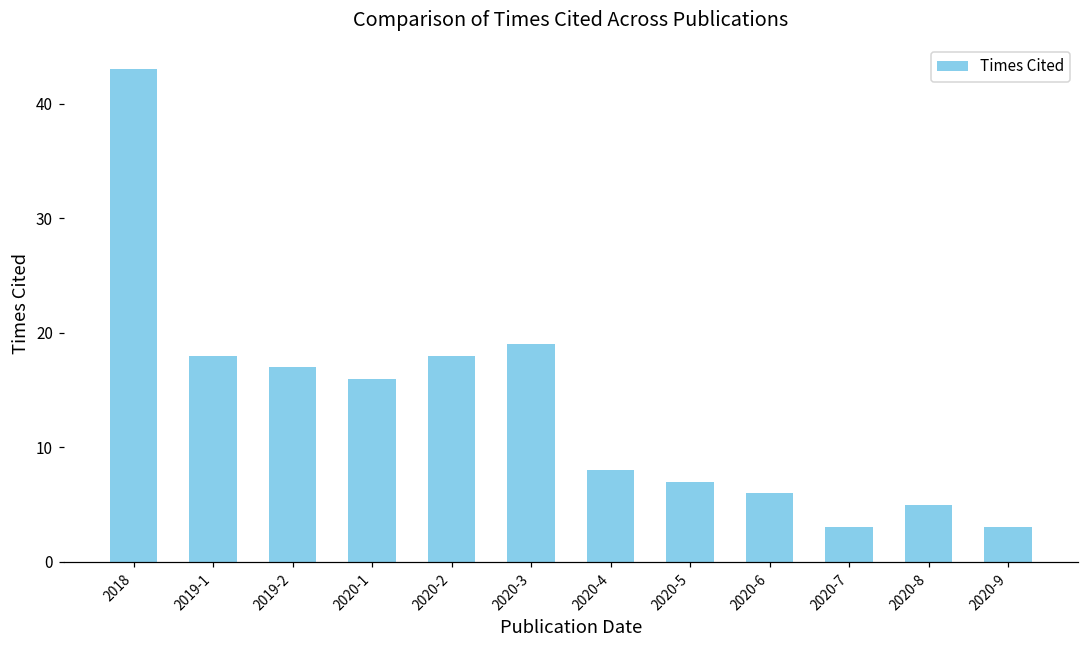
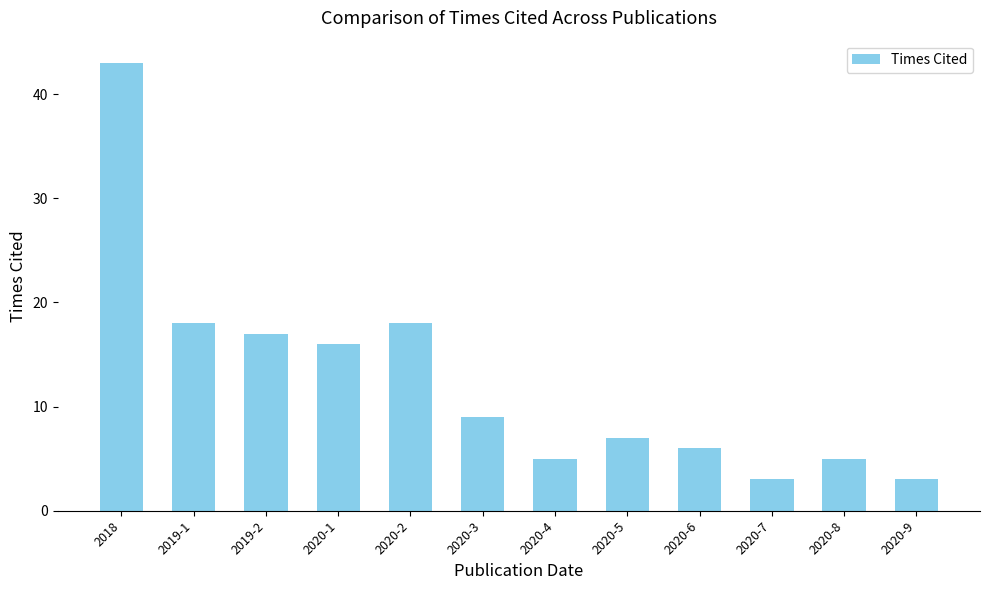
2020-3: 19 -> 9
2020-4: 8 -> 5
